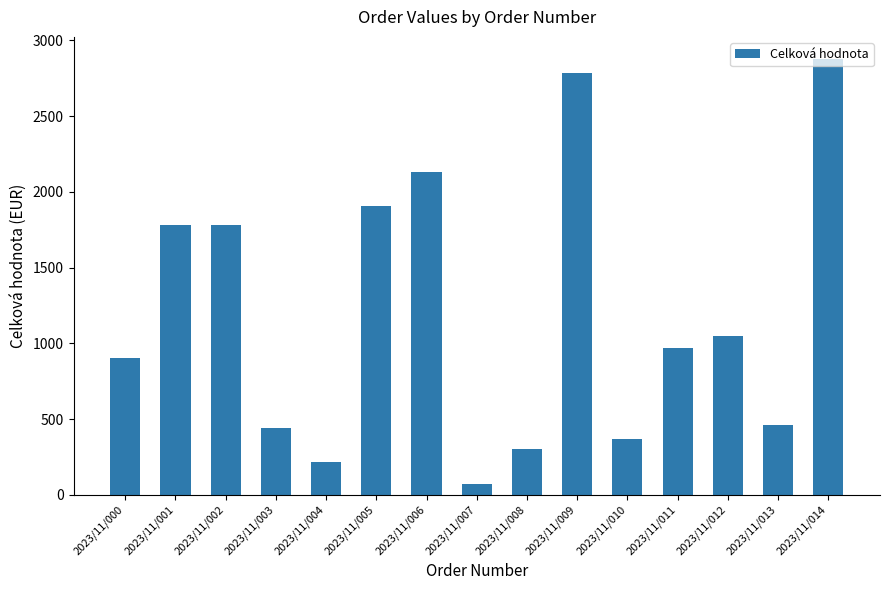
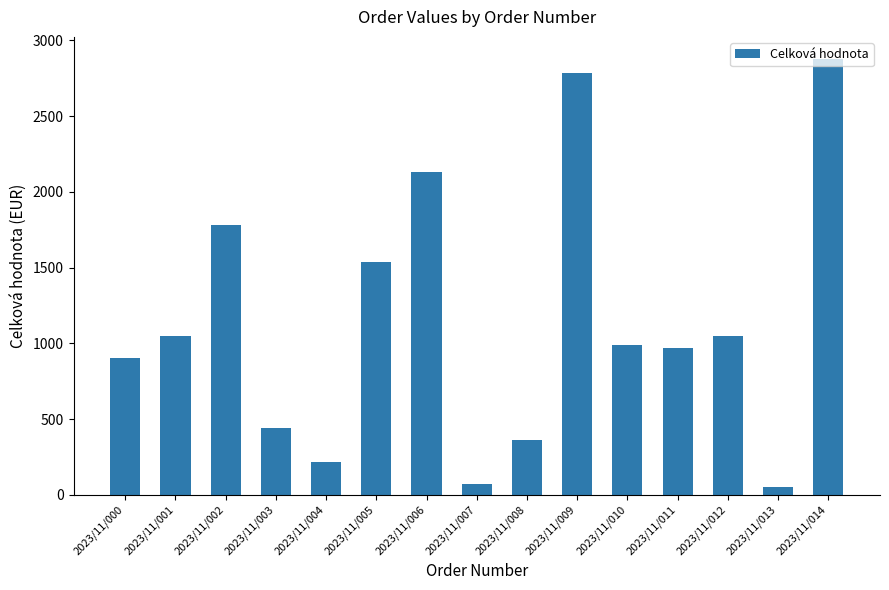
2023/11/001: 1780 -> 1050
2023/11/005: 1900 -> 1540
2023/11/008: 300 -> 360
2023/11/010: 370 -> 990
2023/11/013: 460 -> 50
